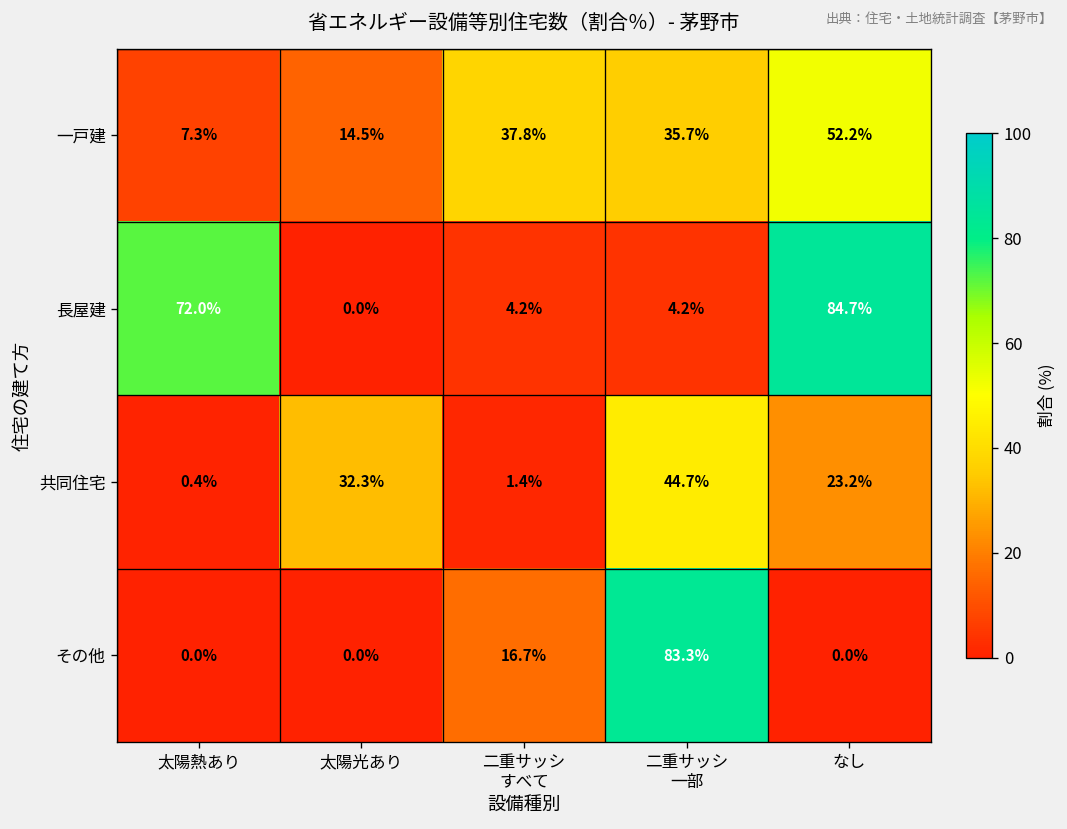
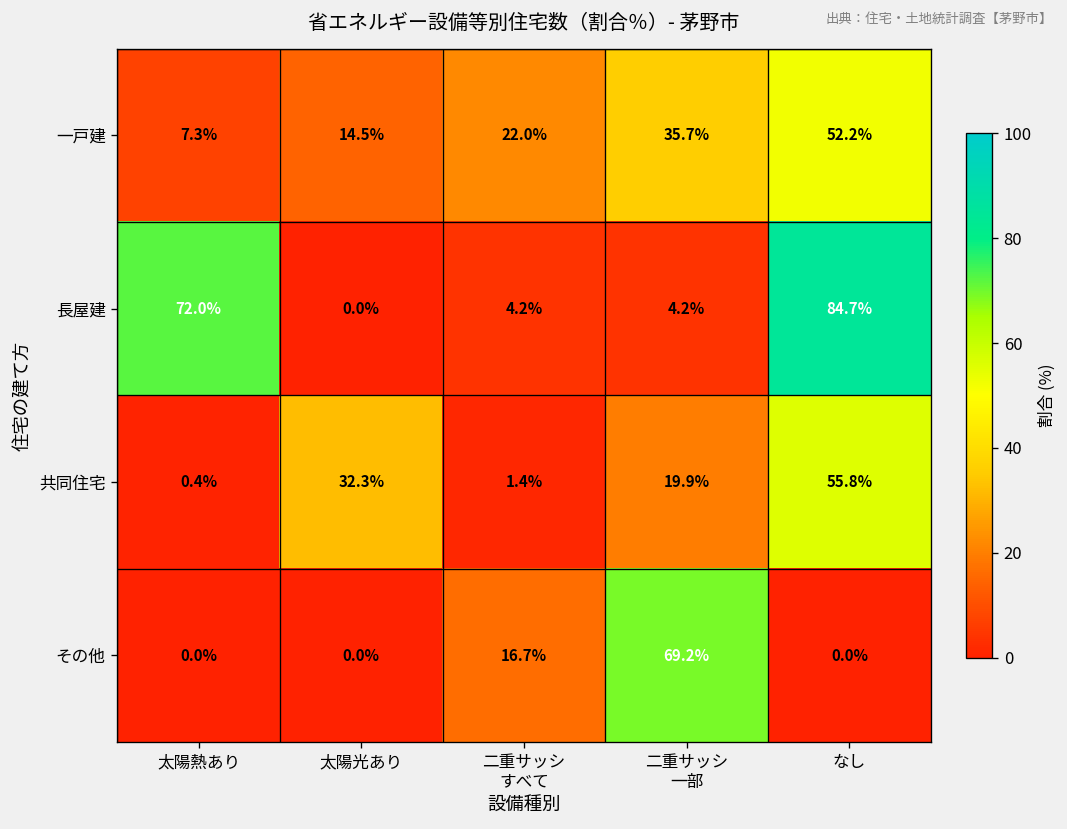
一戸建, 二重サッシ すべて: 37.8% -> 22.0%
共同住宅, 二重サッシ 一部: 44.7% -> 19.9%
共同住宅, なし: 23.2% -> 55.8%
その他, 二重サッシ 一部: 83.3% -> 69.2%
